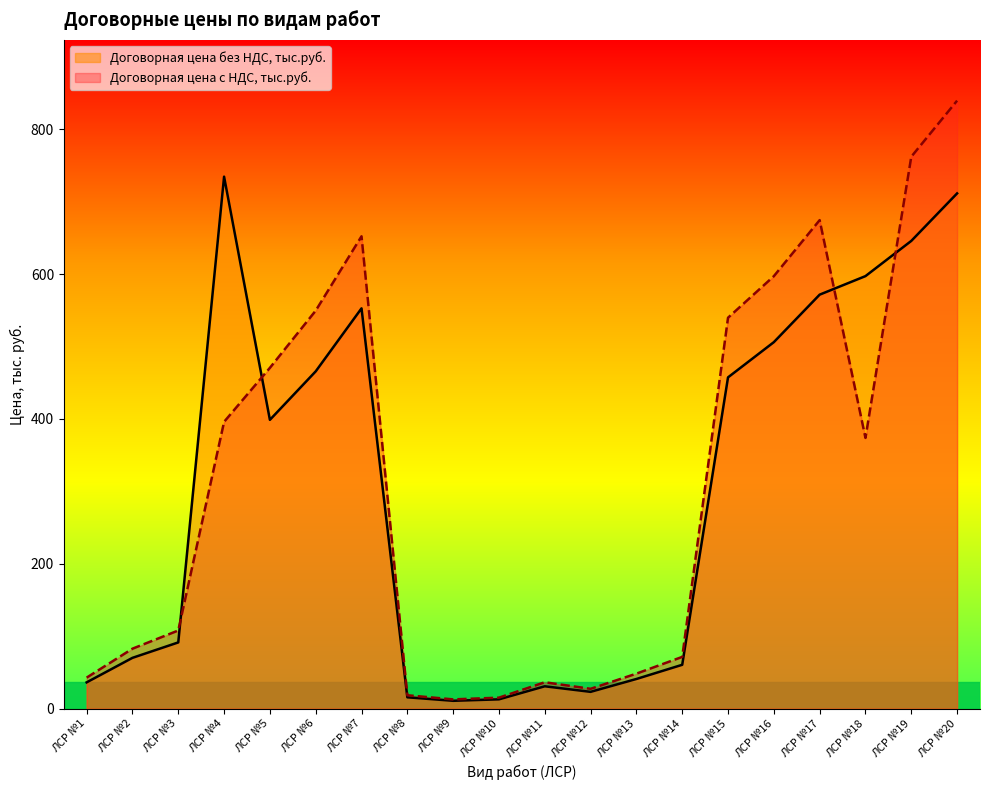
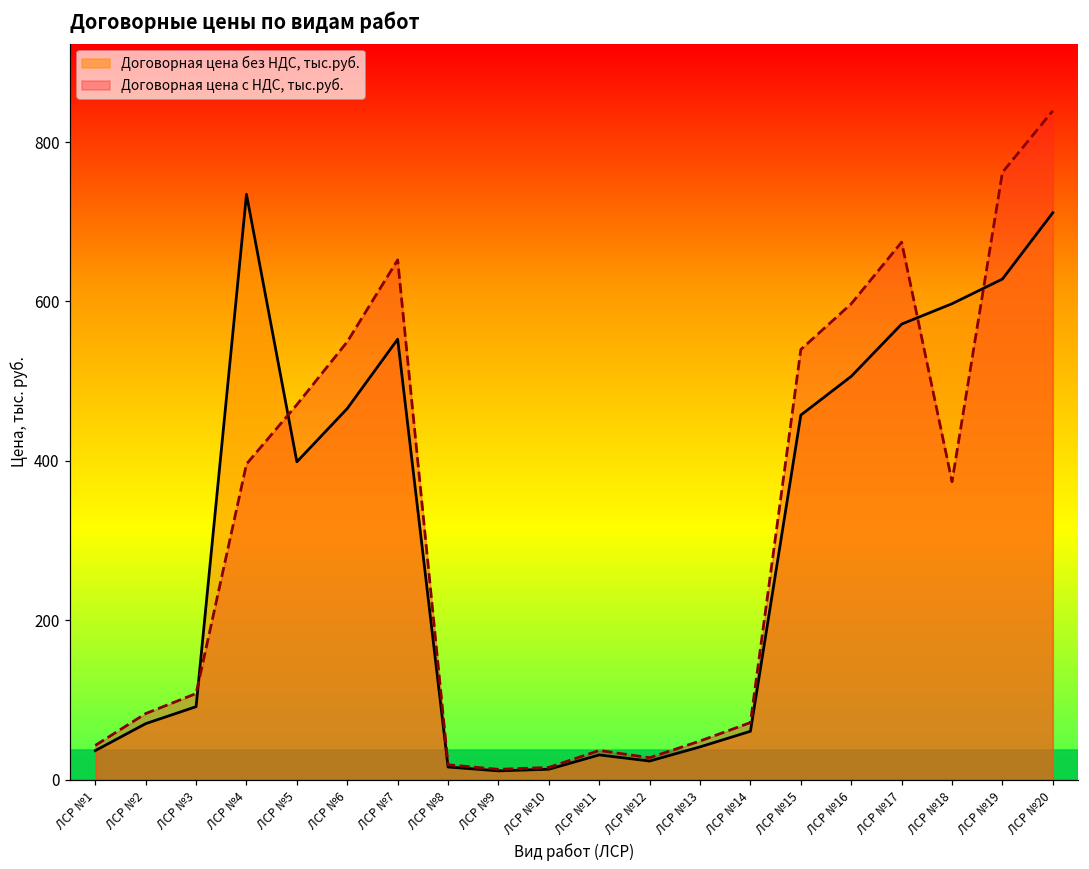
Договорная цена без НДС, тыс.руб., ЛСР №19: 650 -> 630
